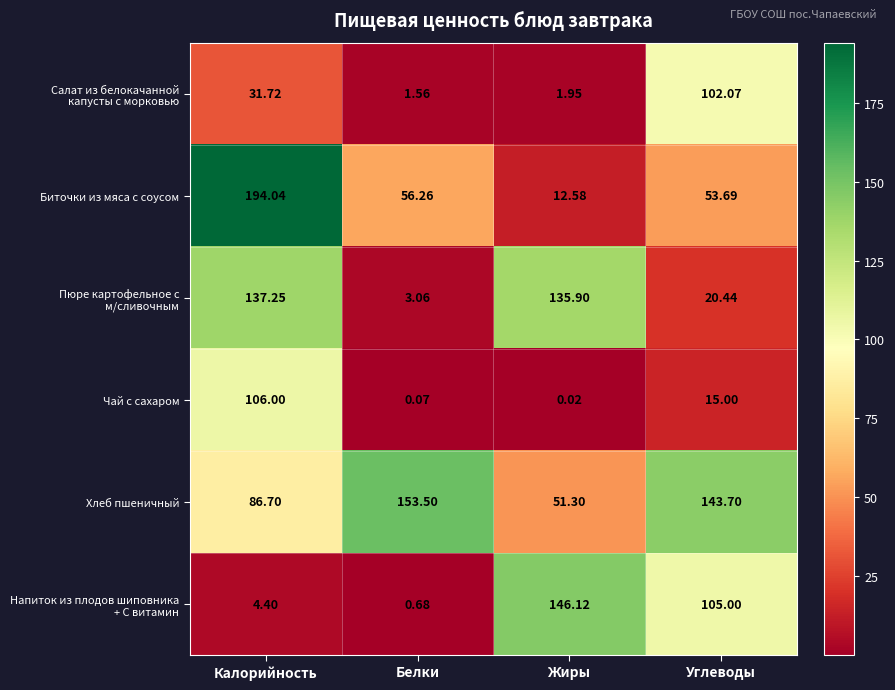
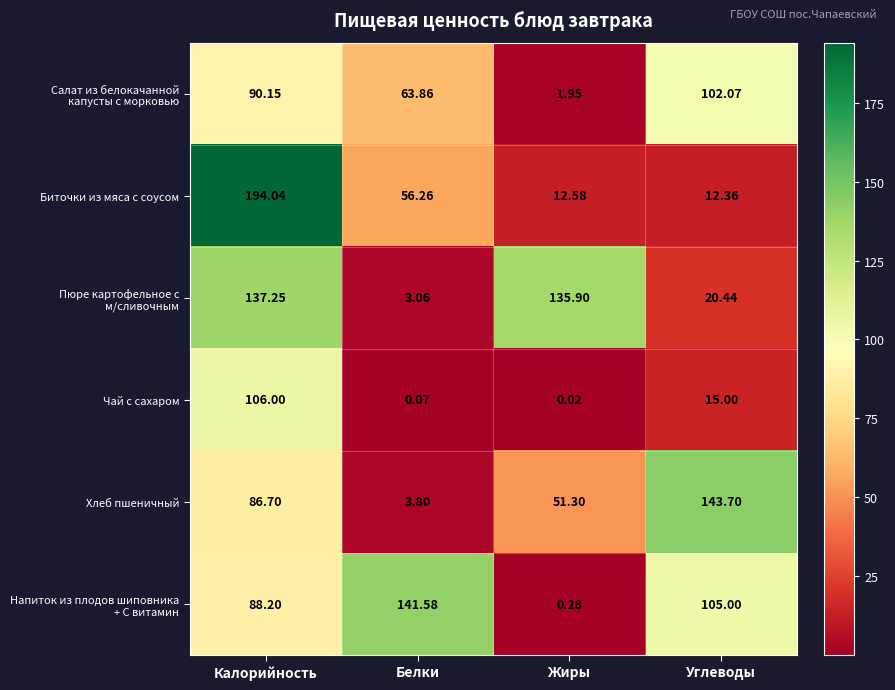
Салат из белокачанной капусты с морковью, Калорийность: 31.72 -> 90.15
Салат из белокачанной капусты с морковью, Белки: 1.56 -> 63.86
Биточки из мяса с соусом, Углеводы: 53.69 -> 12.36
Хлеб пшеничный, Белки: 153.50 -> 3.80
Напиток из плодов шиповника + С витамин, Калорийность: 4.40 -> 88.20
Напиток из плодов шиповника + С витамин, Белки: 0.68 -> 141.58
Напиток из плодов шиповника + С витамин, Жиры: 146.12 -> 0.28
